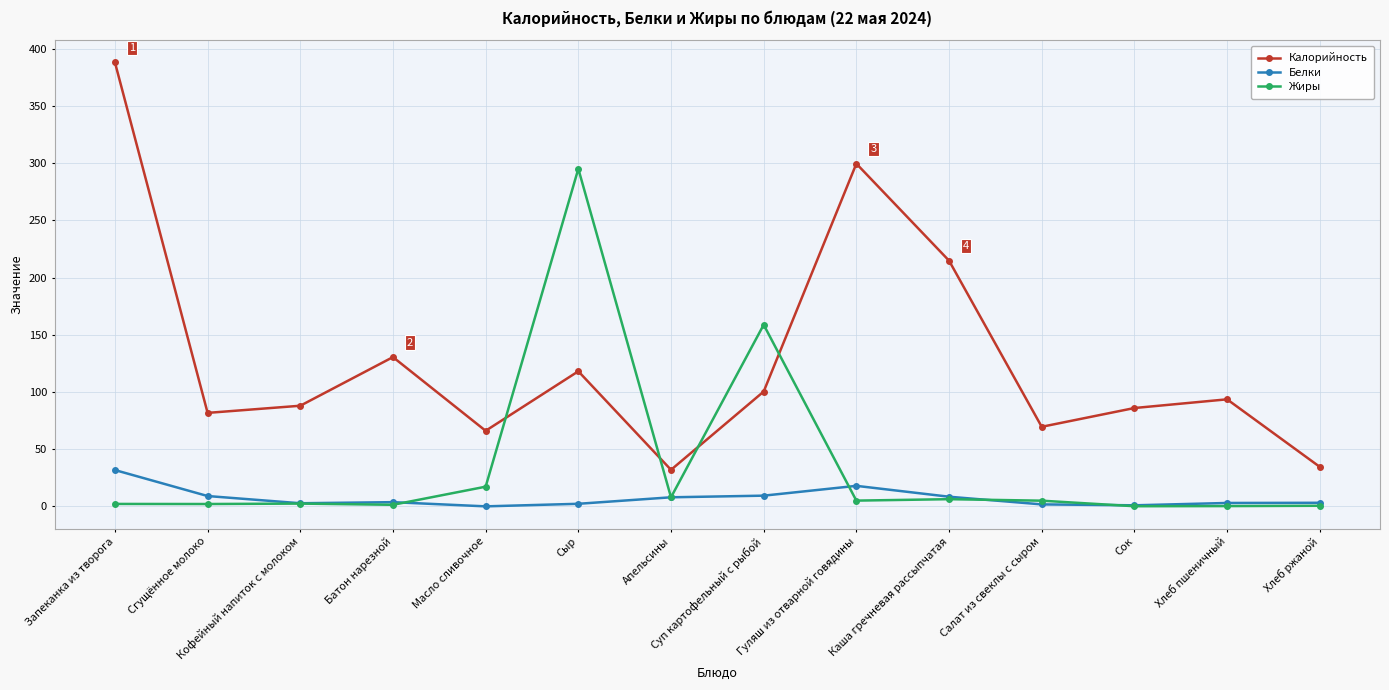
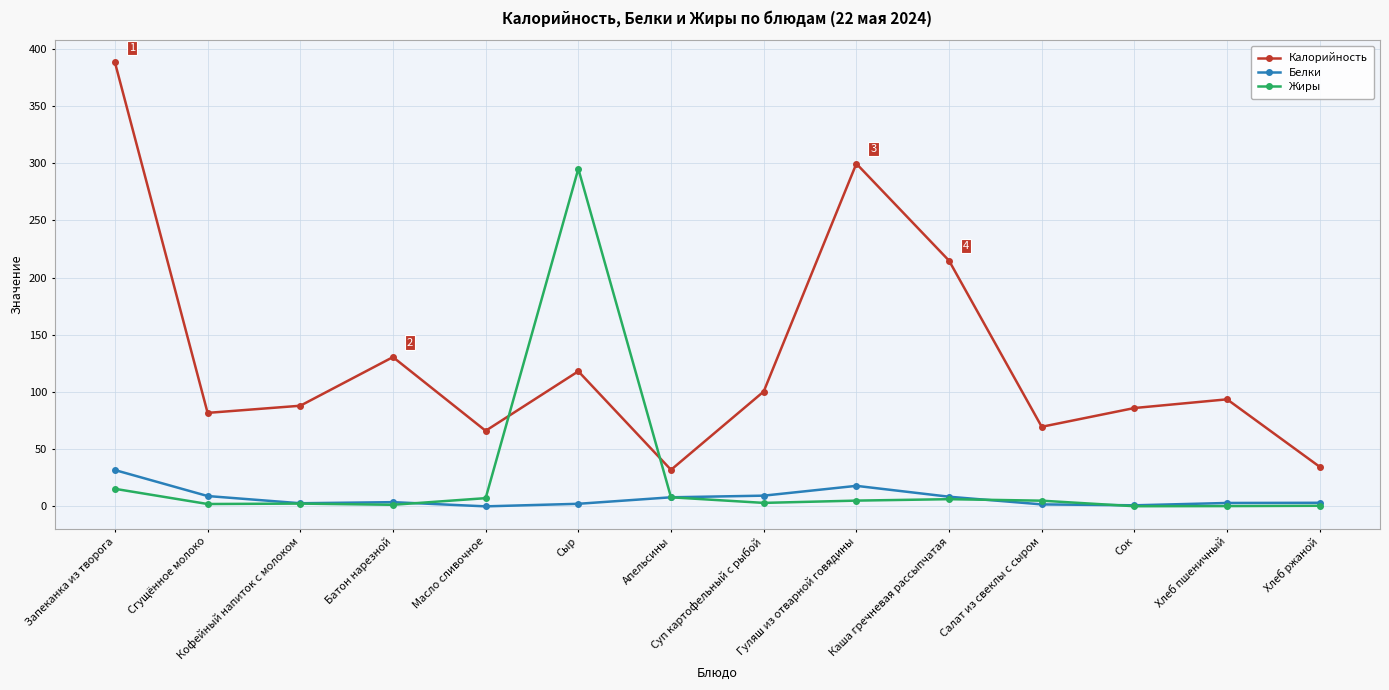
Жиры, Запеканка из творога: 2 -> 15
Жиры, Масло сливочное: 17 -> 7
Жиры, Суп картофельный с рыбой: 159 -> 3
